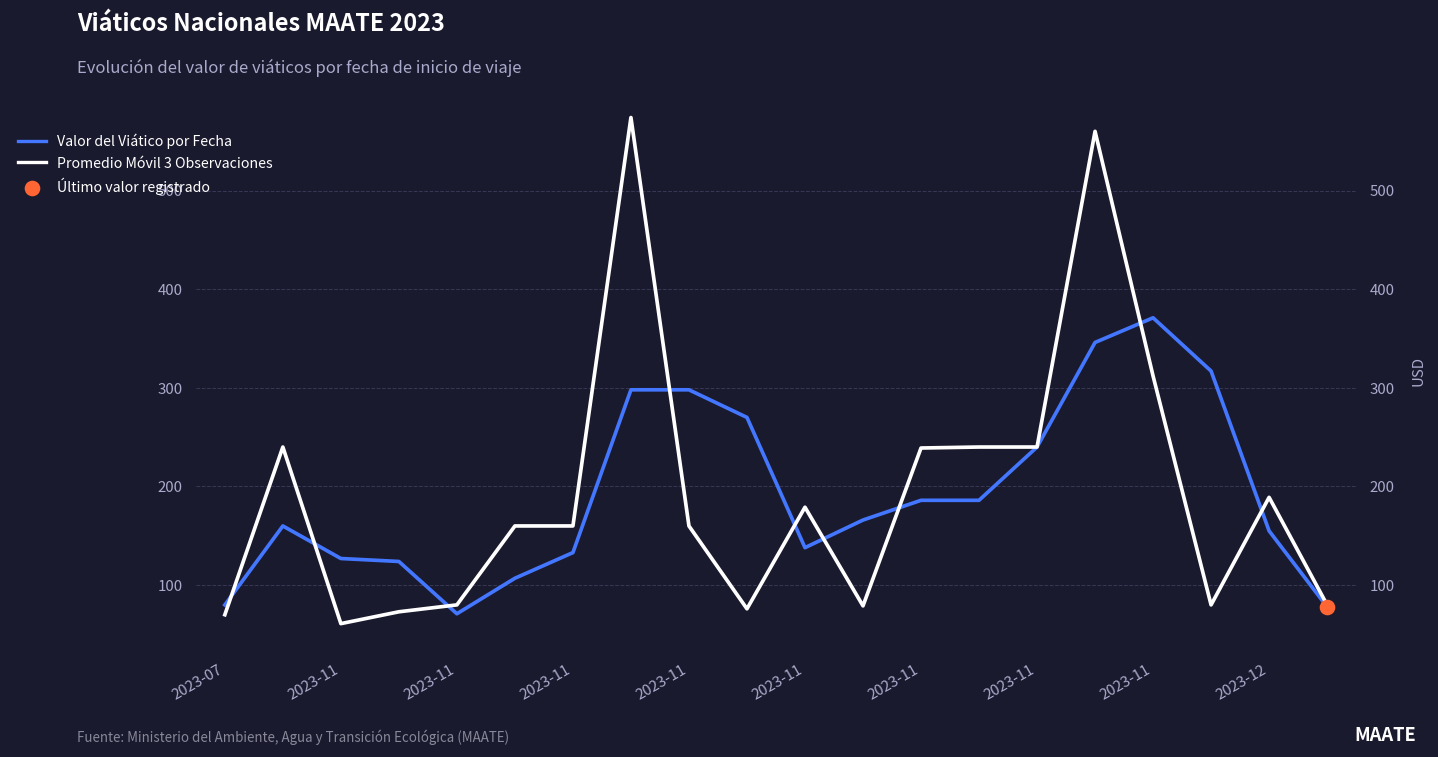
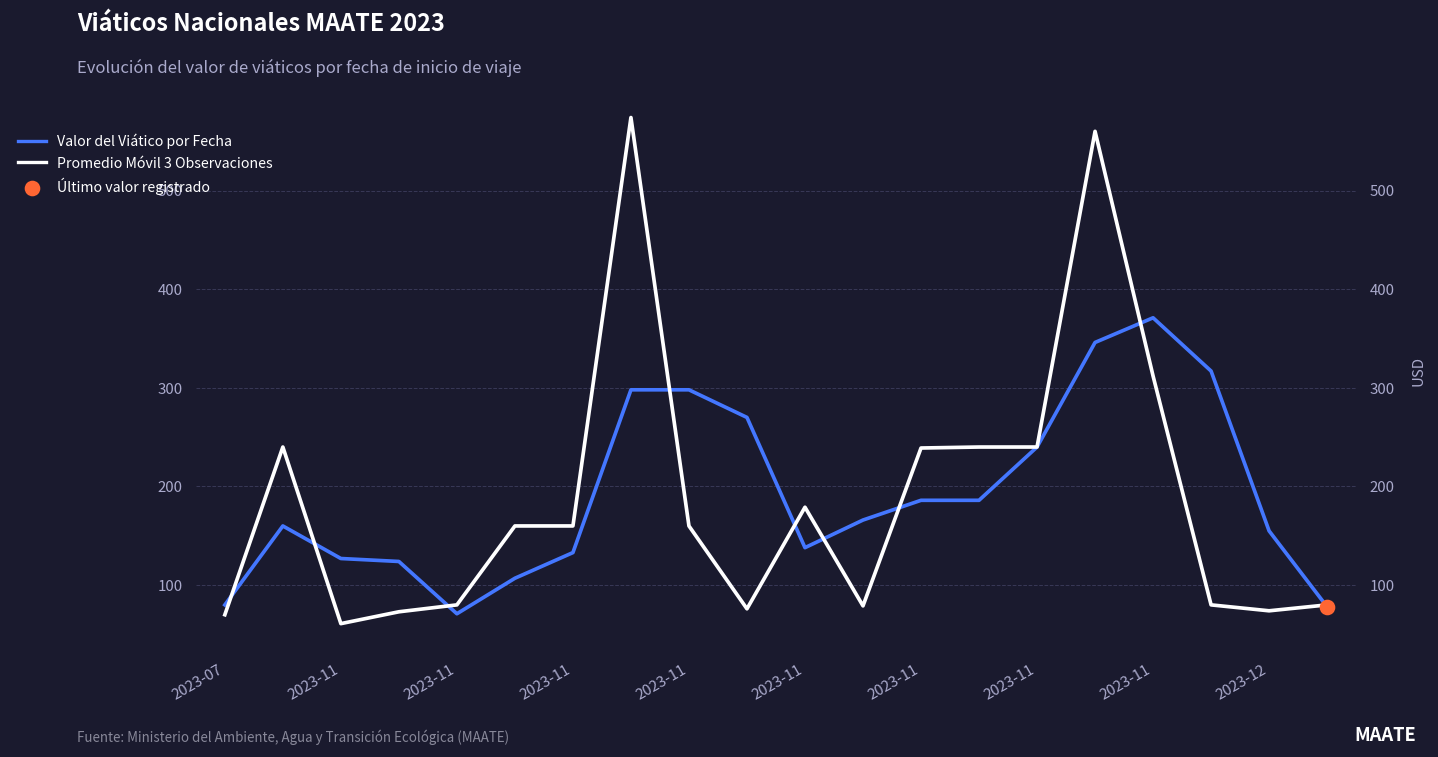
Promedio Móvil 3 Observaciones, 2023-12: 190 -> 70
